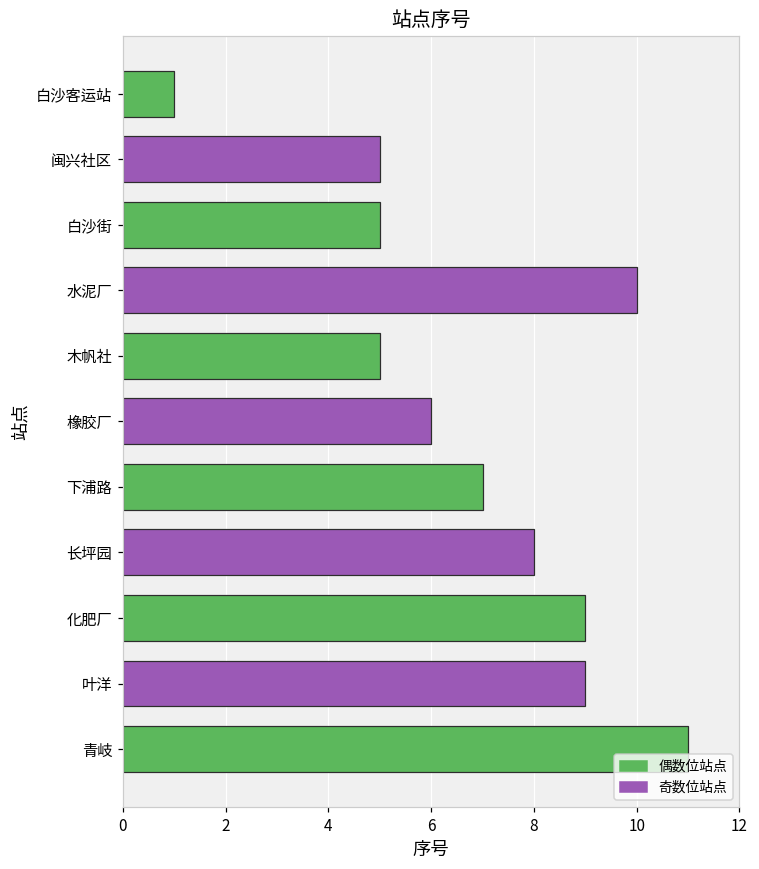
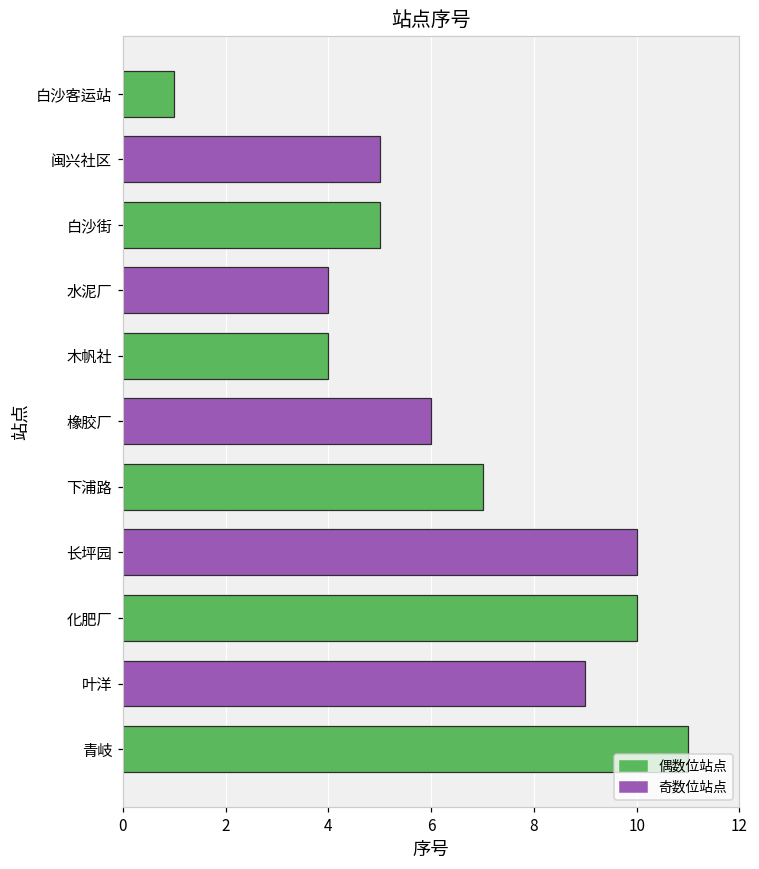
水泥厂: 10 -> 4
木帆社: 5 -> 4
长坪园: 8 -> 10
化肥厂: 9 -> 10
